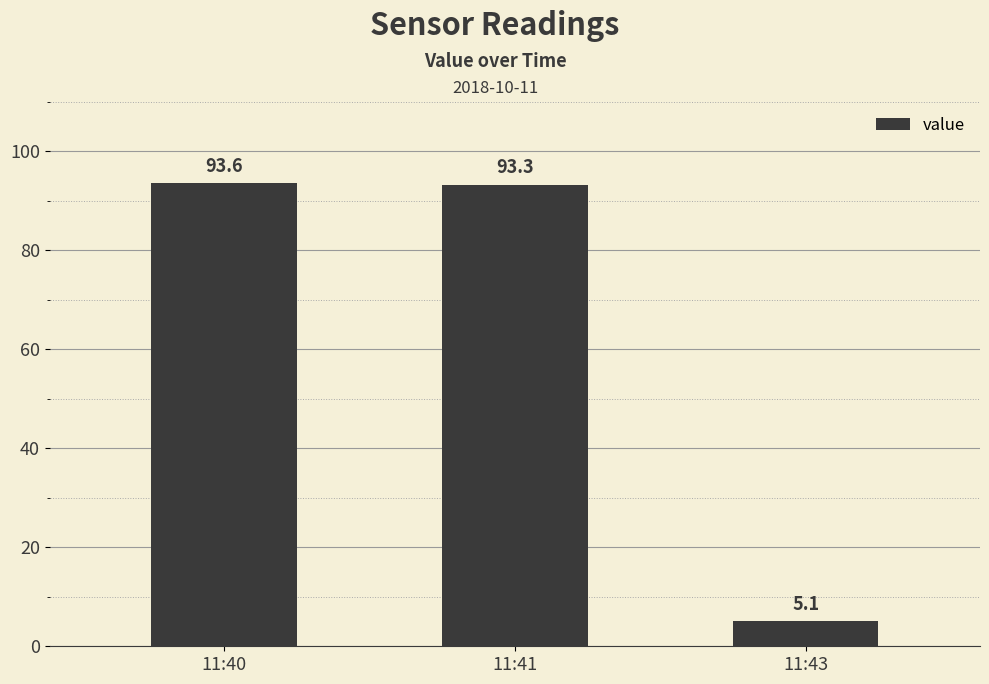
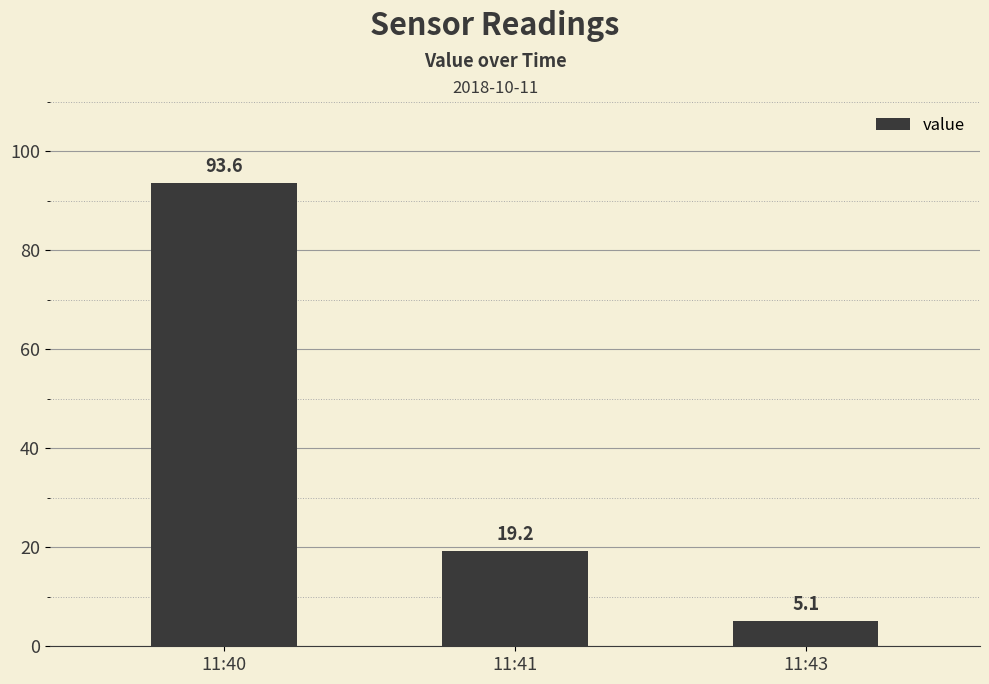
11:41: 93.3 -> 19.2
